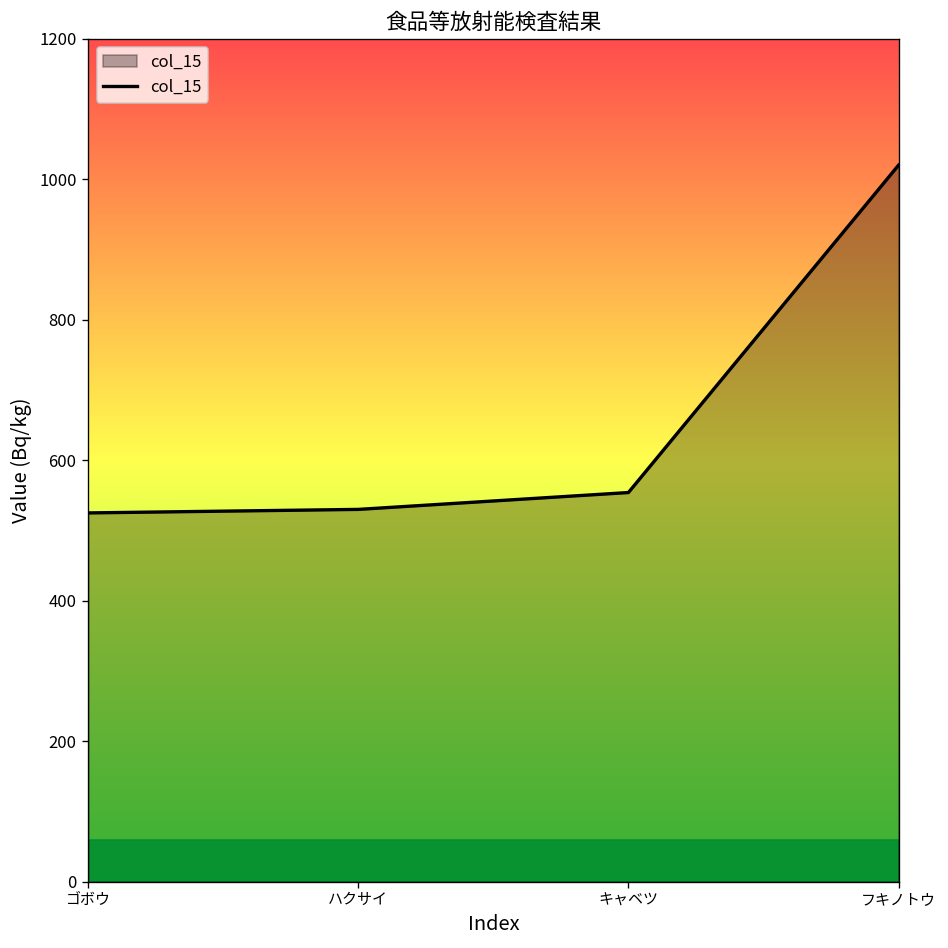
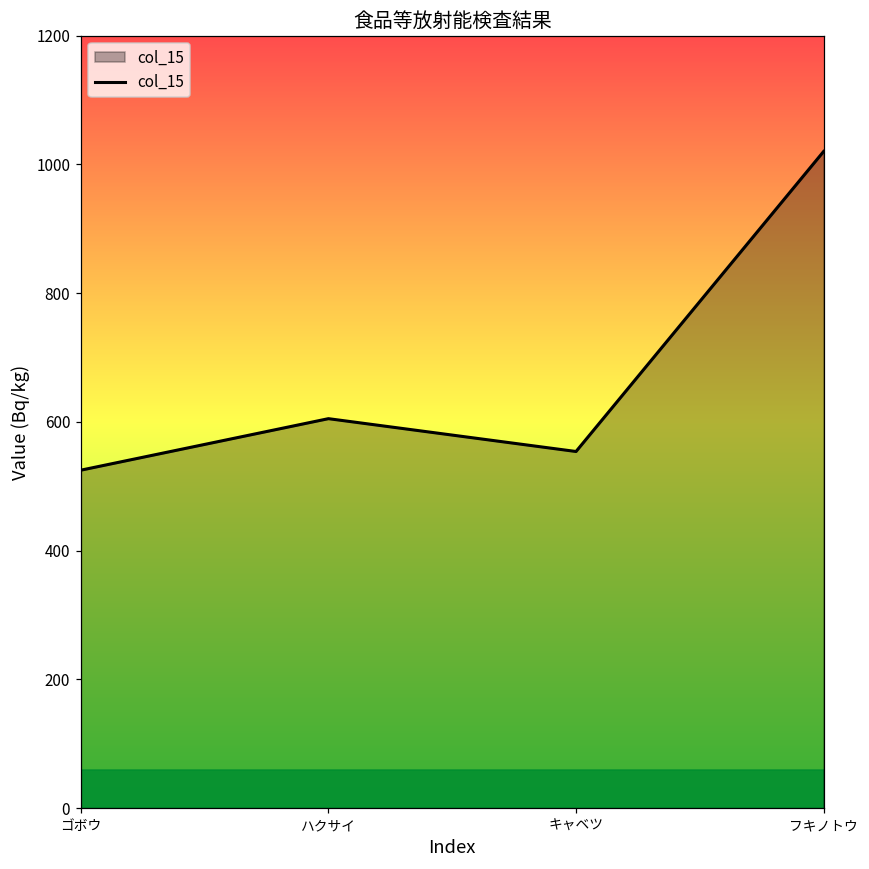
ハクサイ: 530 -> 610
